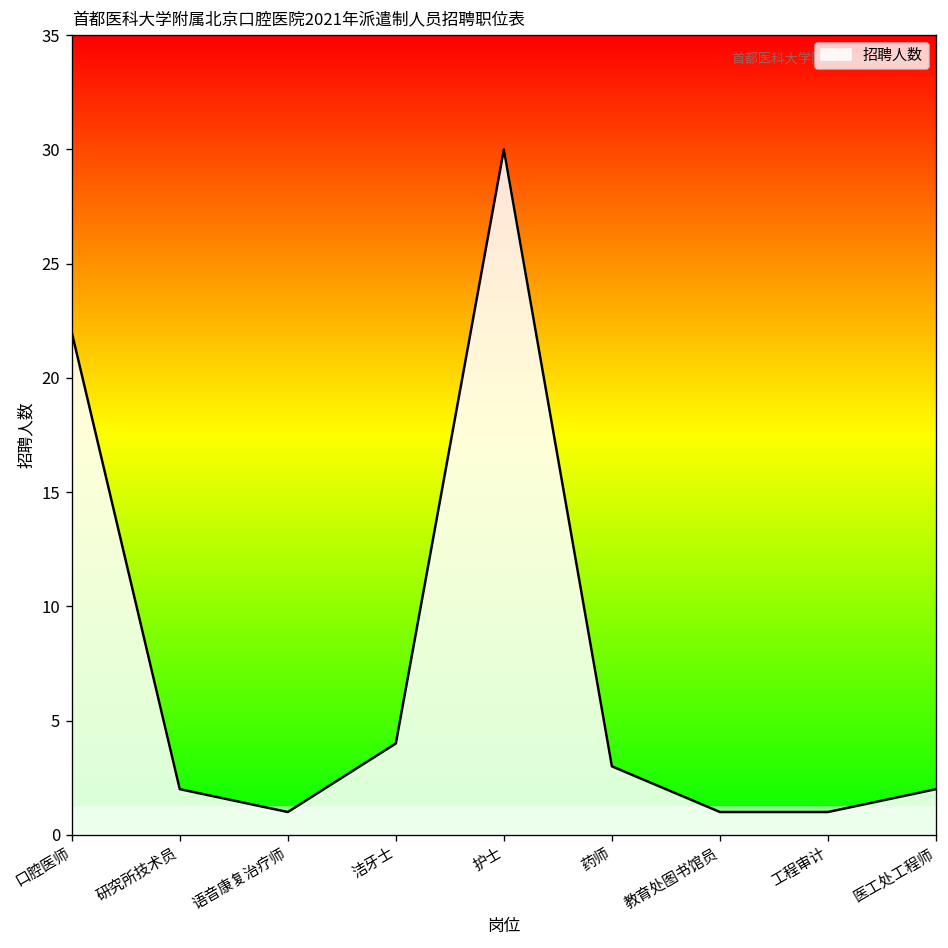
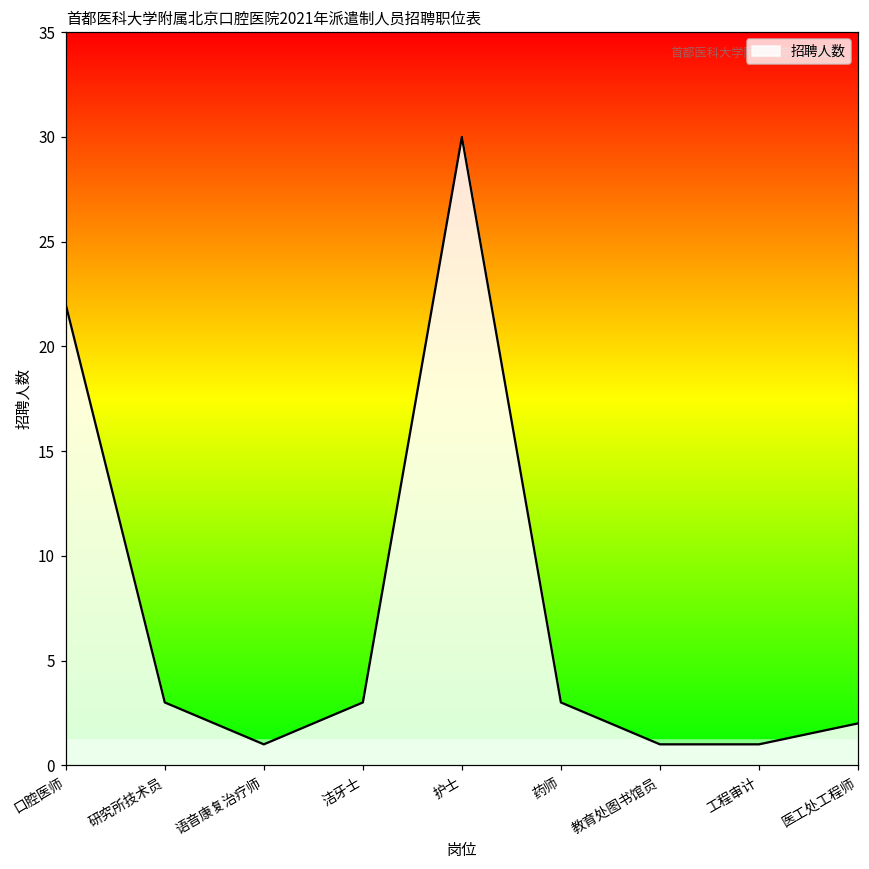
研究所技术员: 2 -> 3
洁牙士: 4 -> 3
